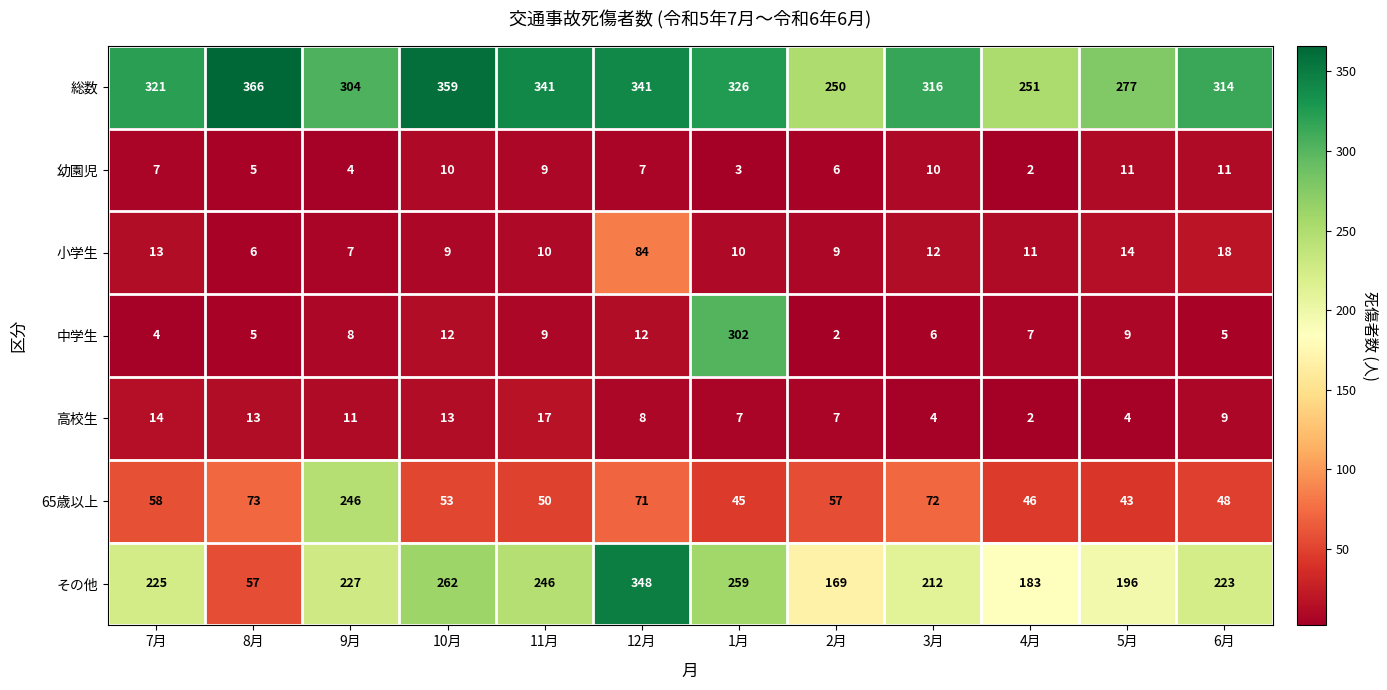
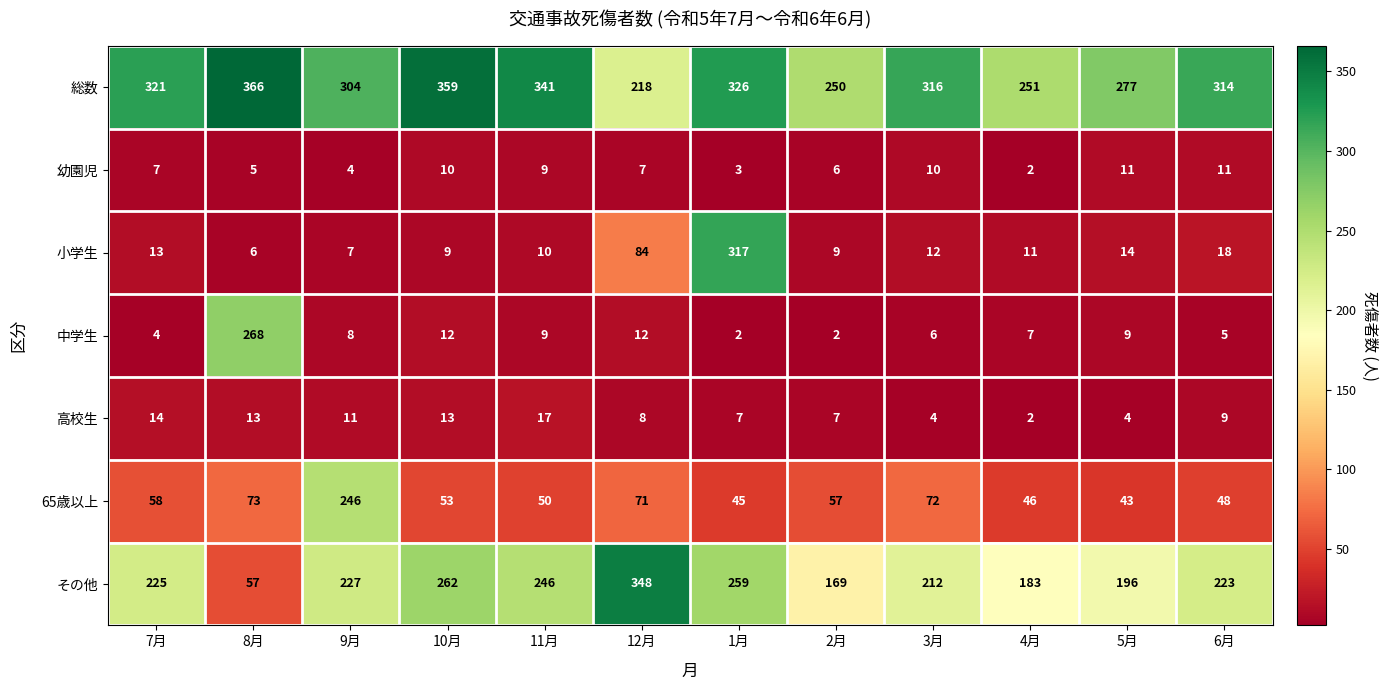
総数, 12月: 341 -> 218
小学生, 1月: 10 -> 317
中学生, 8月: 5 -> 268
中学生, 1月: 302 -> 2
